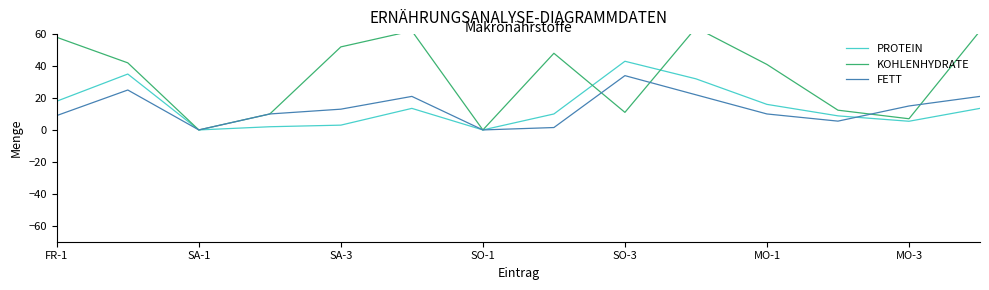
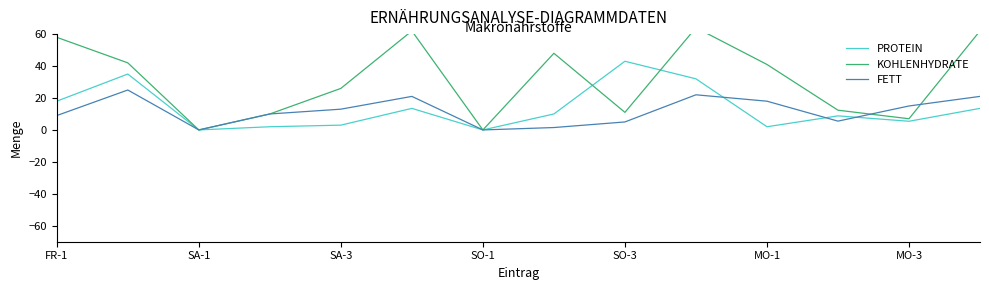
KOHLENHYDRATE, SA-3: 52 -> 26
FETT, SO-3: 34 -> 5
PROTEIN, MO-1: 16 -> 2
FETT, MO-1: 10 -> 18
